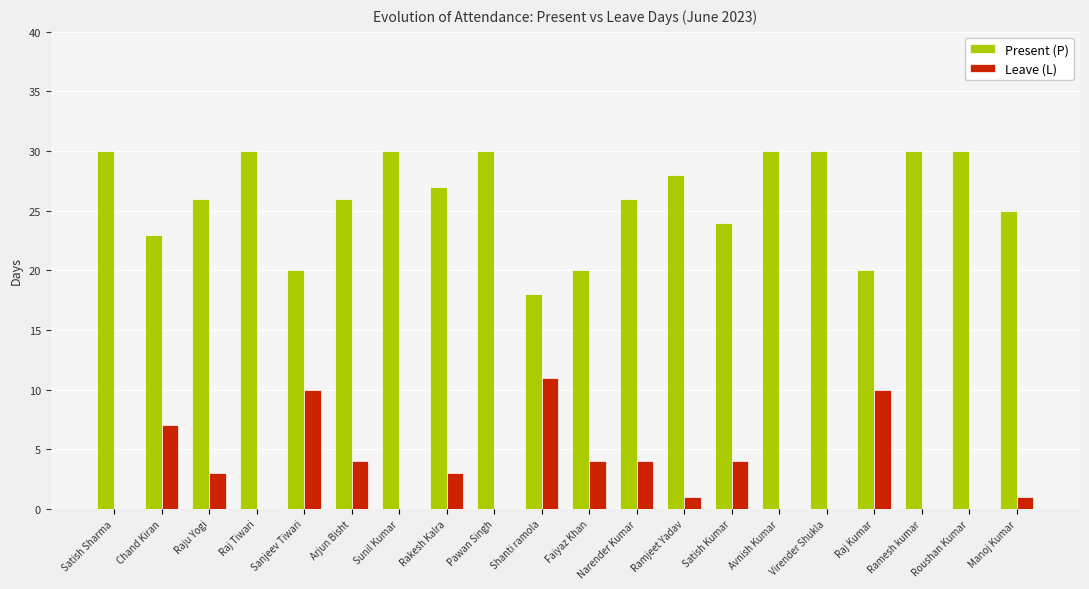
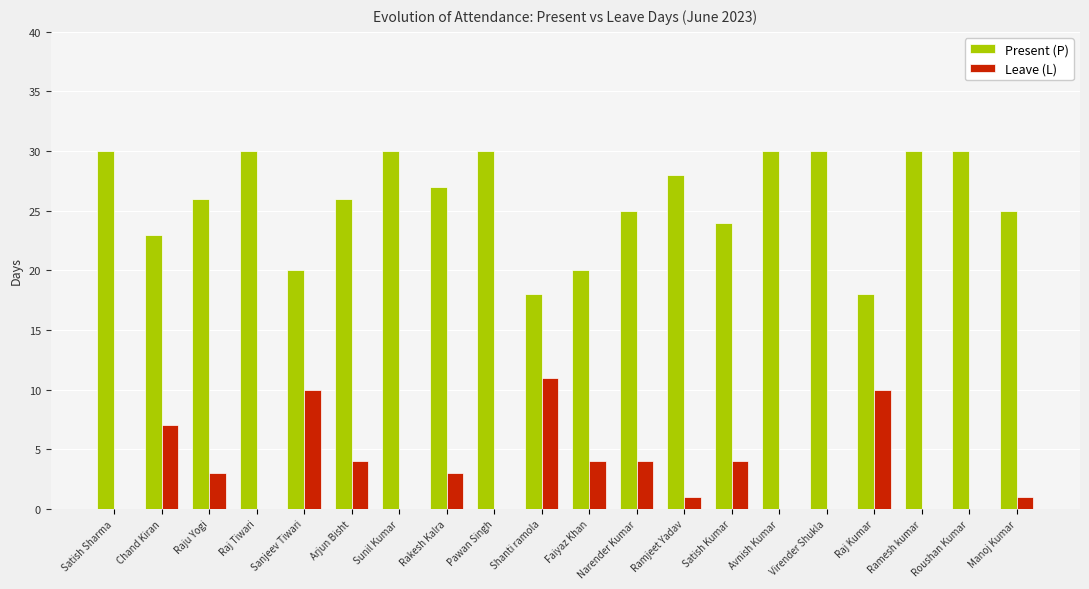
Present (P), Narender Kumar: 26 -> 25
Present (P), Raj Kumar: 20 -> 18
